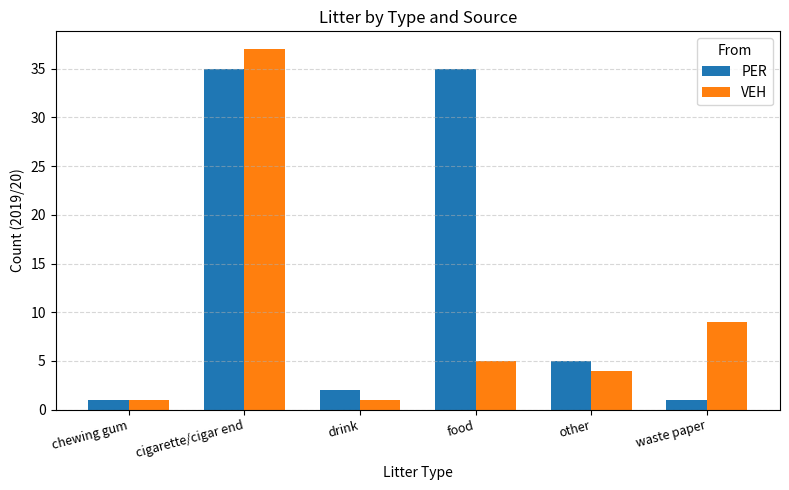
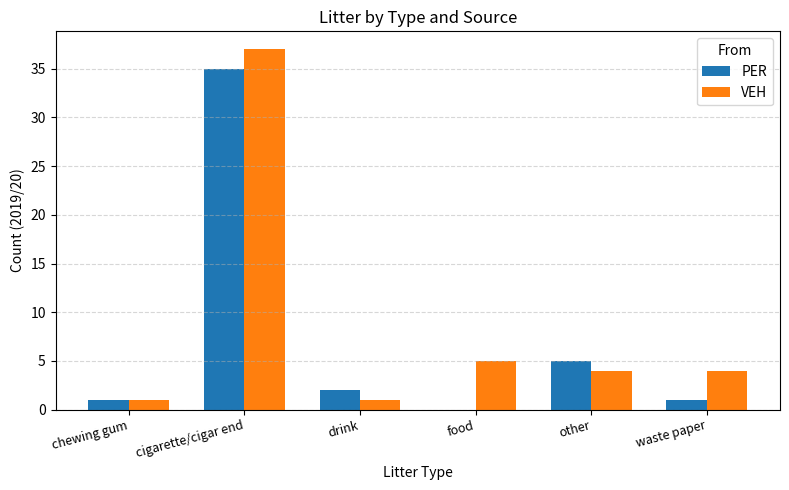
PER, food: 35 -> 0
VEH, waste paper: 9 -> 4
